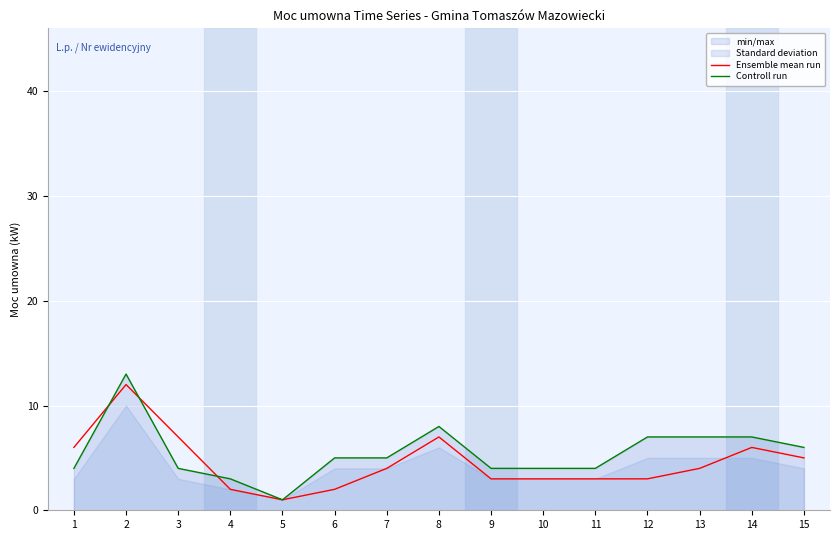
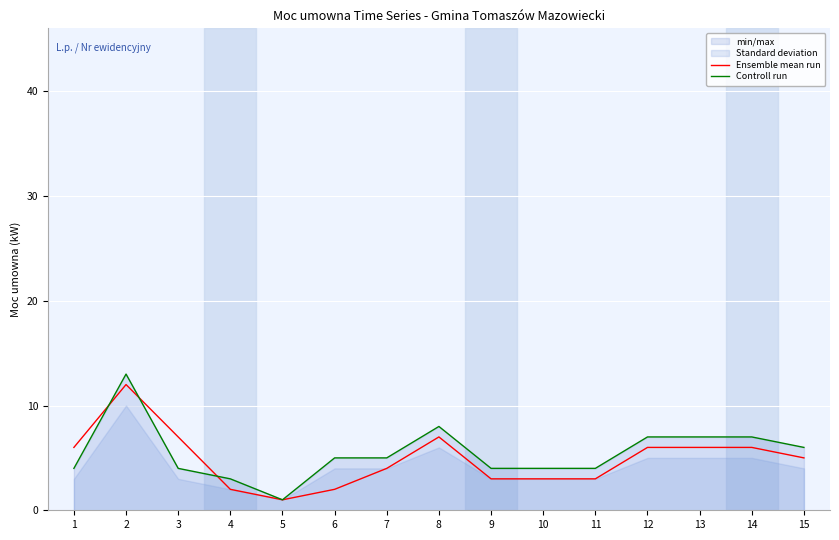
Ensemble mean run, 12: 3 -> 6
Ensemble mean run, 13: 4 -> 6
